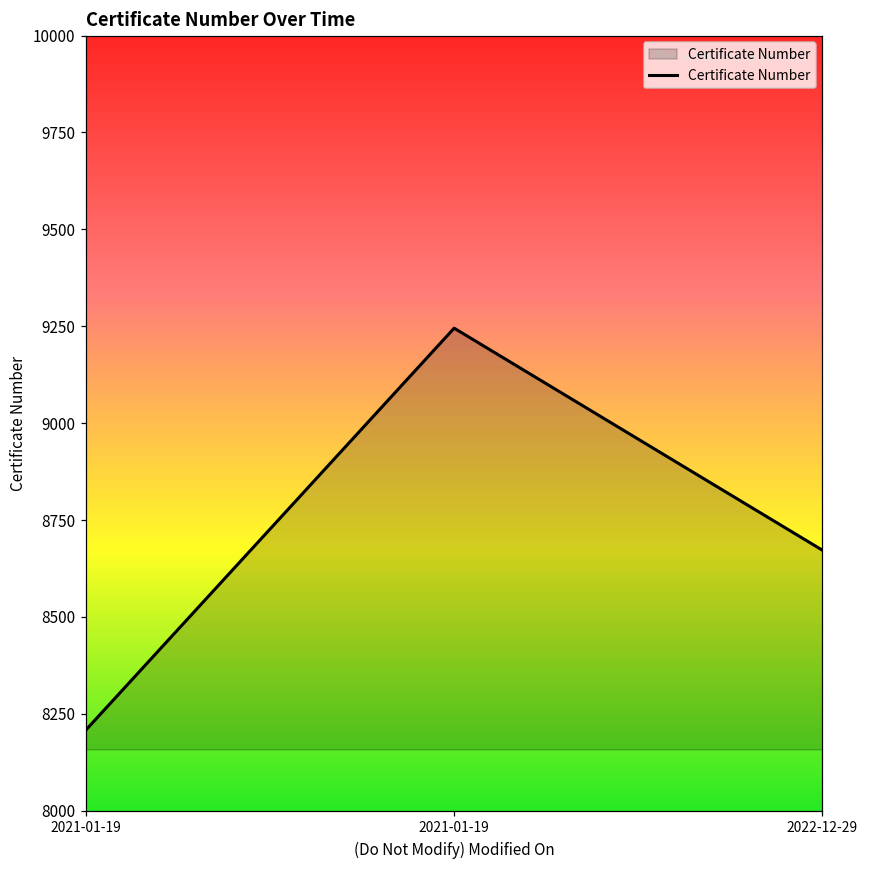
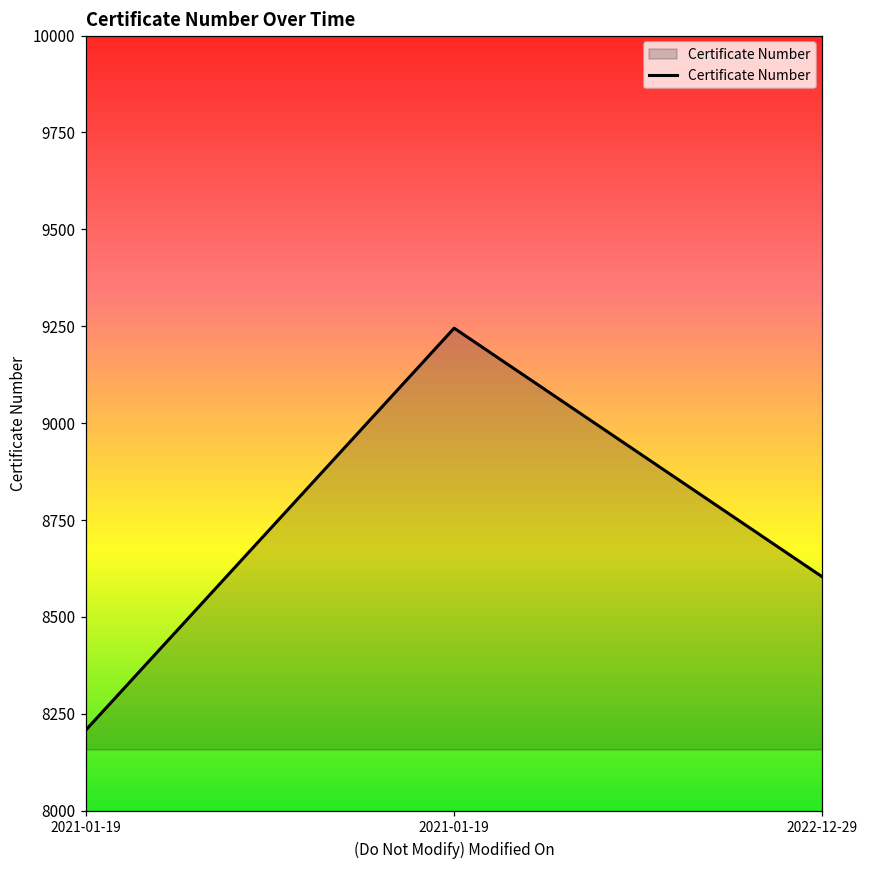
2022-12-29: 8670 -> 8600
